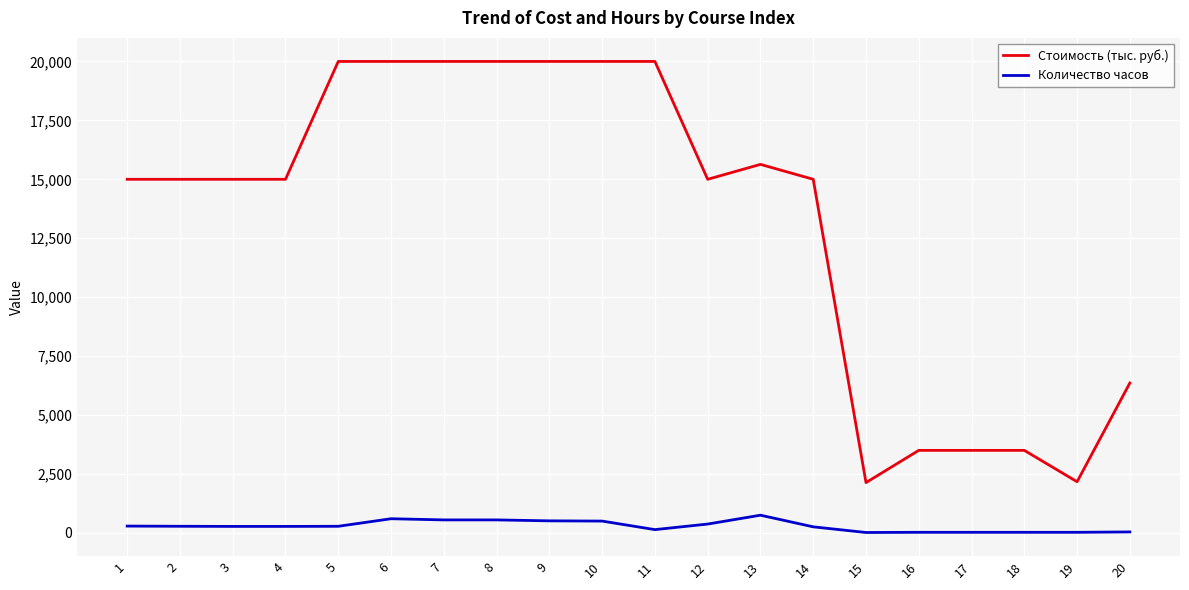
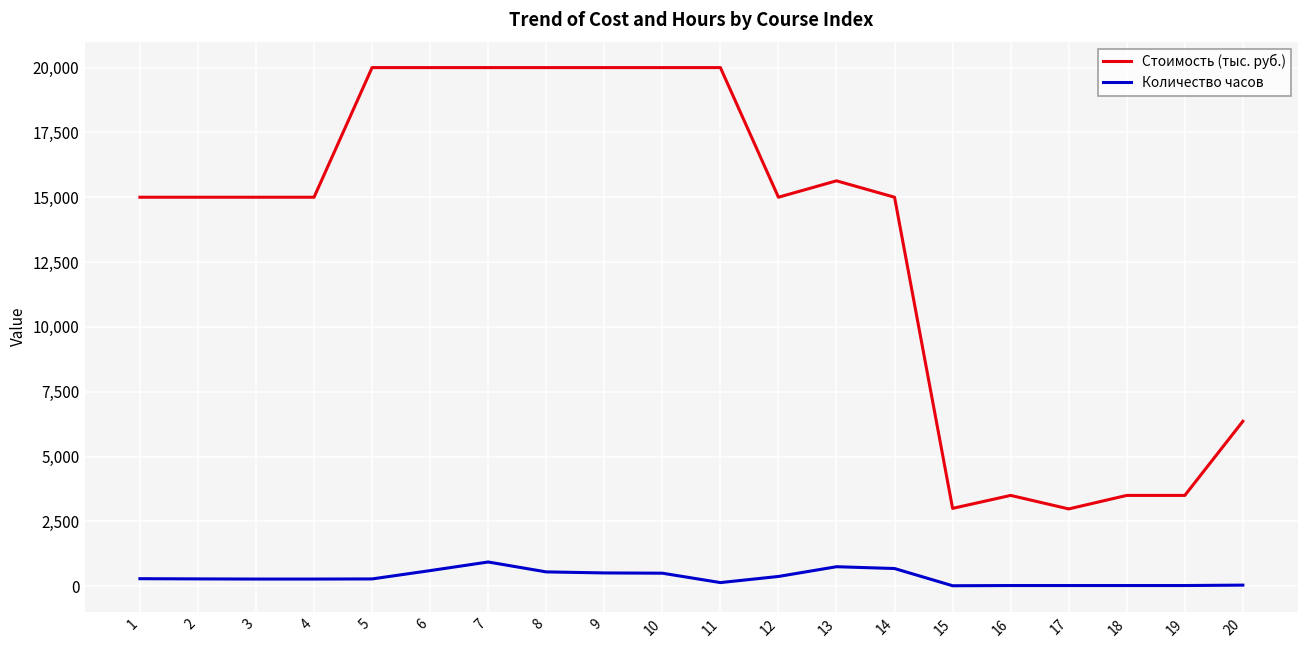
Количество часов, 7: 600 -> 900
Количество часов, 14: 300 -> 700
Стоимость (тыс. руб.), 15: 2,100 -> 3,000
Стоимость (тыс. руб.), 17: 3,500 -> 3,000
Стоимость (тыс. руб.), 19: 2,200 -> 3,500
